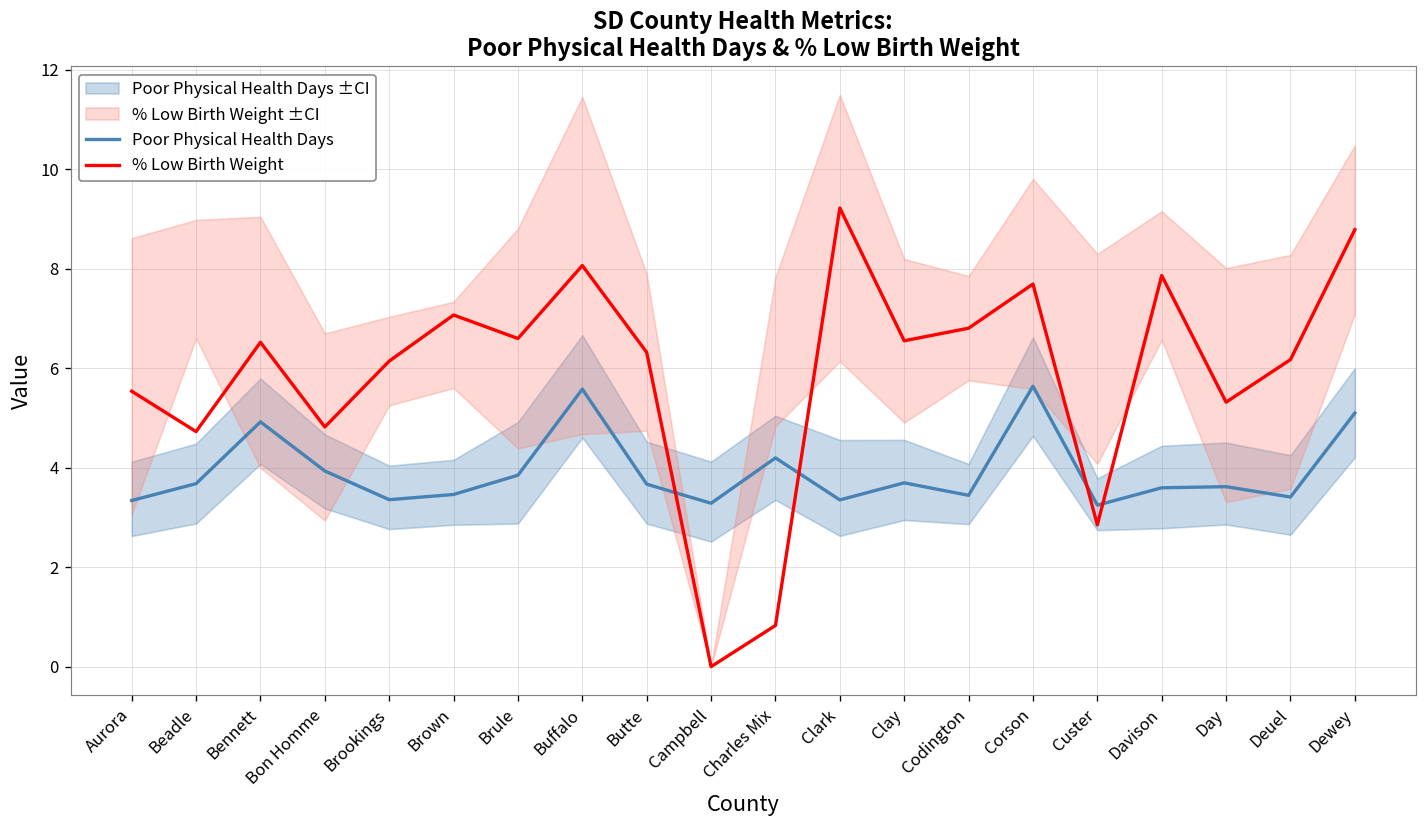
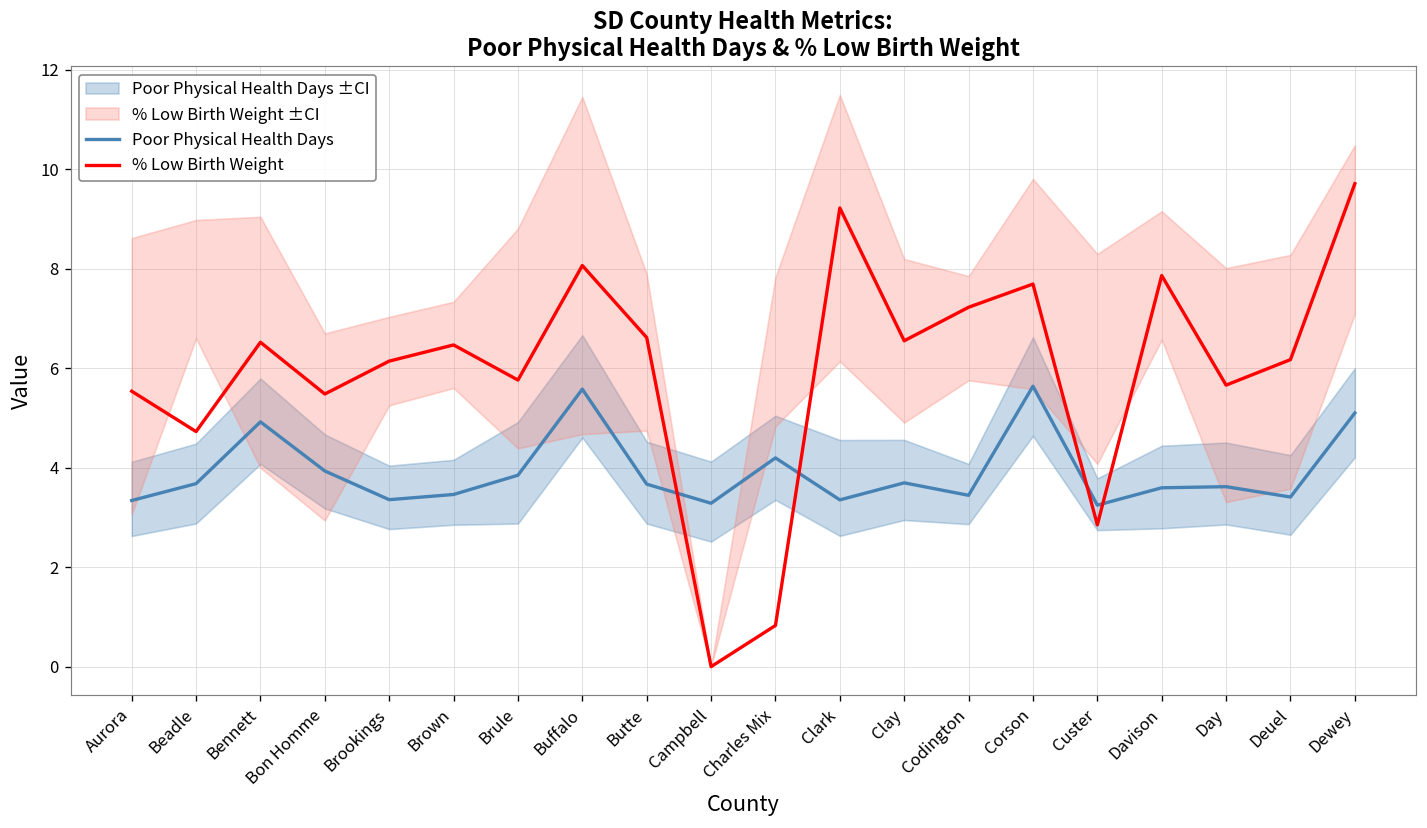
% Low Birth Weight, Bon Homme: 4.8 -> 5.5
% Low Birth Weight, Brown: 7.1 -> 6.5
% Low Birth Weight, Brule: 6.6 -> 5.8
% Low Birth Weight, Butte: 6.3 -> 6.6
% Low Birth Weight, Codington: 6.8 -> 7.2
% Low Birth Weight, Day: 5.3 -> 5.7
% Low Birth Weight, Dewey: 8.8 -> 9.7
